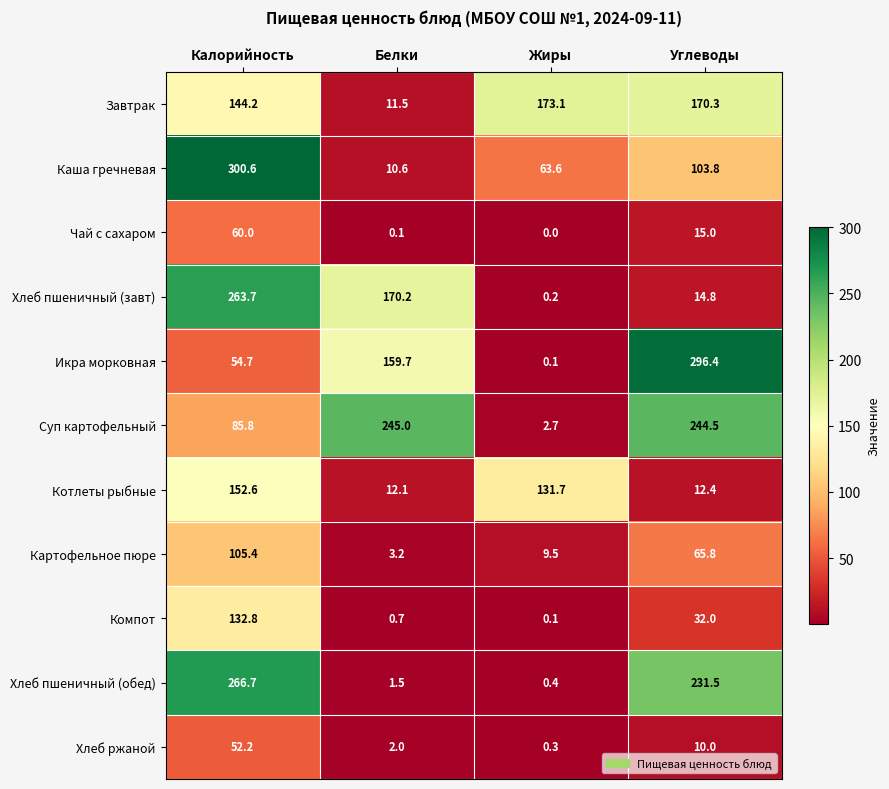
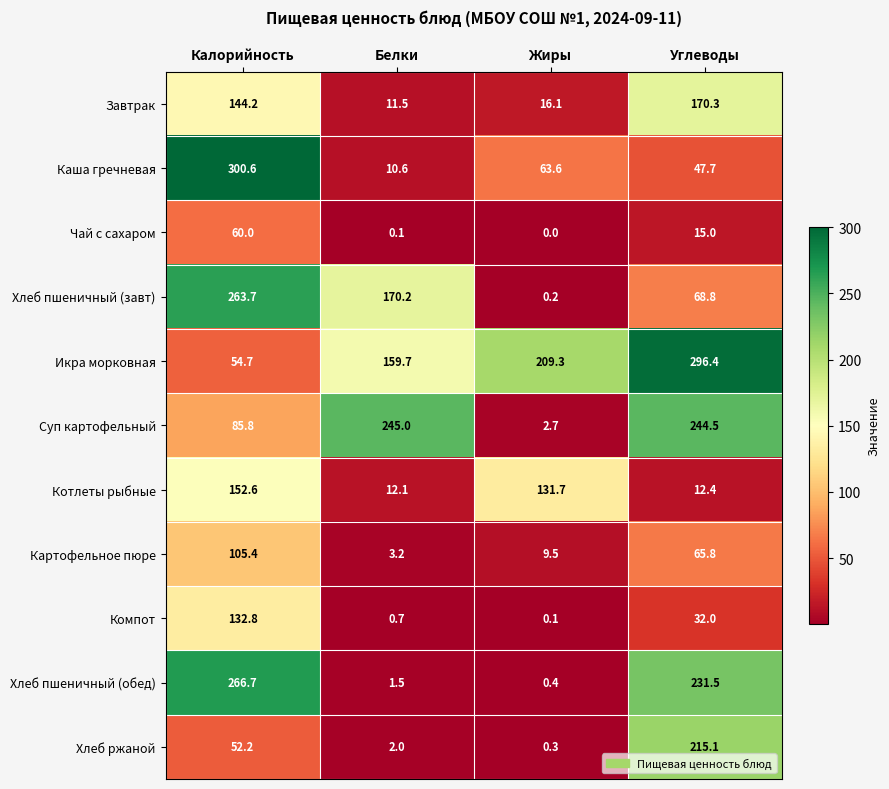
Завтрак, Жиры: 173.1 -> 16.1
Каша гречневая, Углеводы: 103.8 -> 47.7
Хлеб пшеничный (завт), Углеводы: 14.8 -> 68.8
Икра морковная, Жиры: 0.1 -> 209.3
Хлеб ржаной, Углеводы: 10.0 -> 215.1
